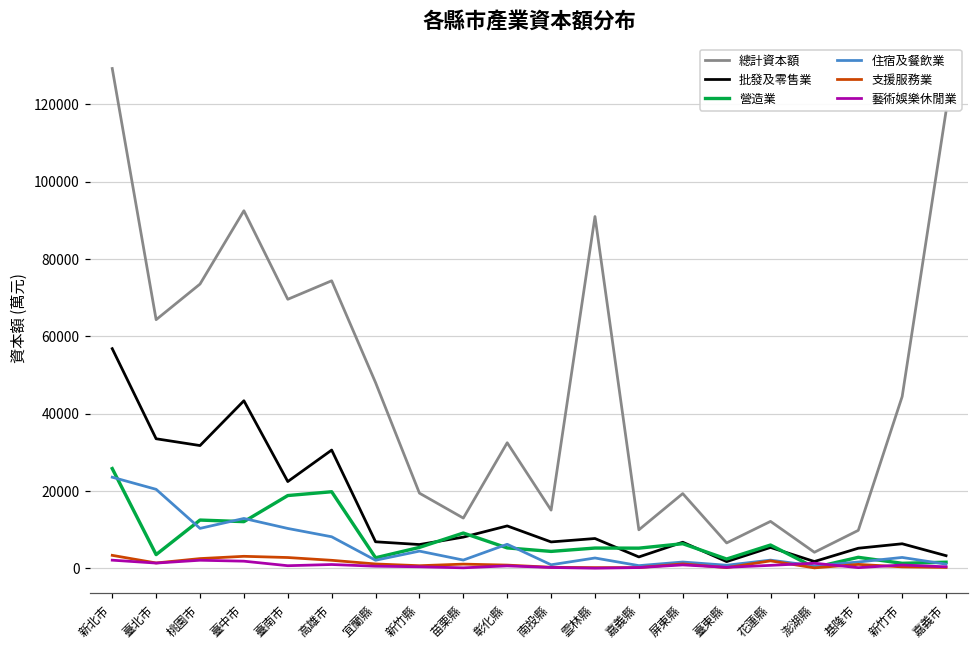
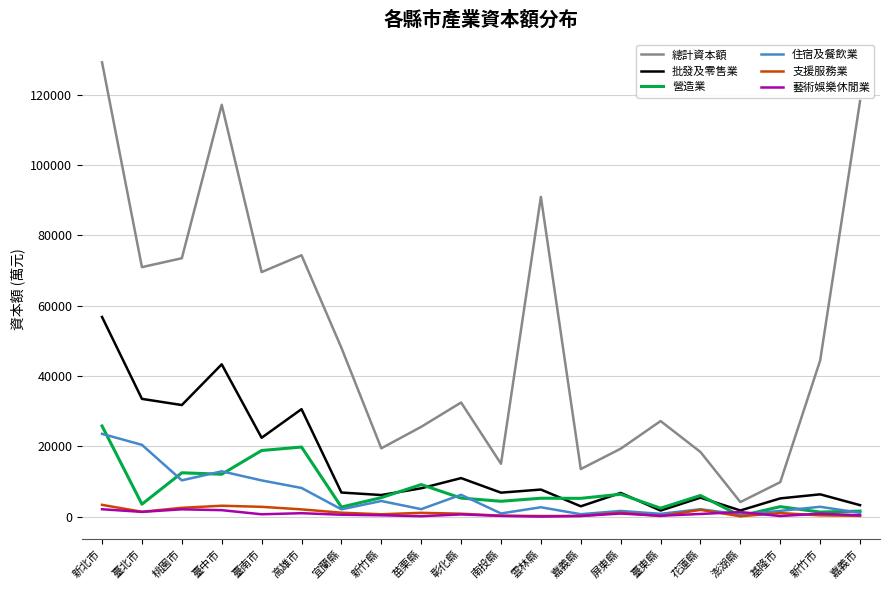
總計資本額, 臺北市: 64000 -> 71000
總計資本額, 臺中市: 92000 -> 117000
總計資本額, 苗栗縣: 13000 -> 26000
總計資本額, 嘉義縣: 10000 -> 14000
總計資本額, 臺東縣: 7000 -> 27000
總計資本額, 花蓮縣: 12000 -> 18000
